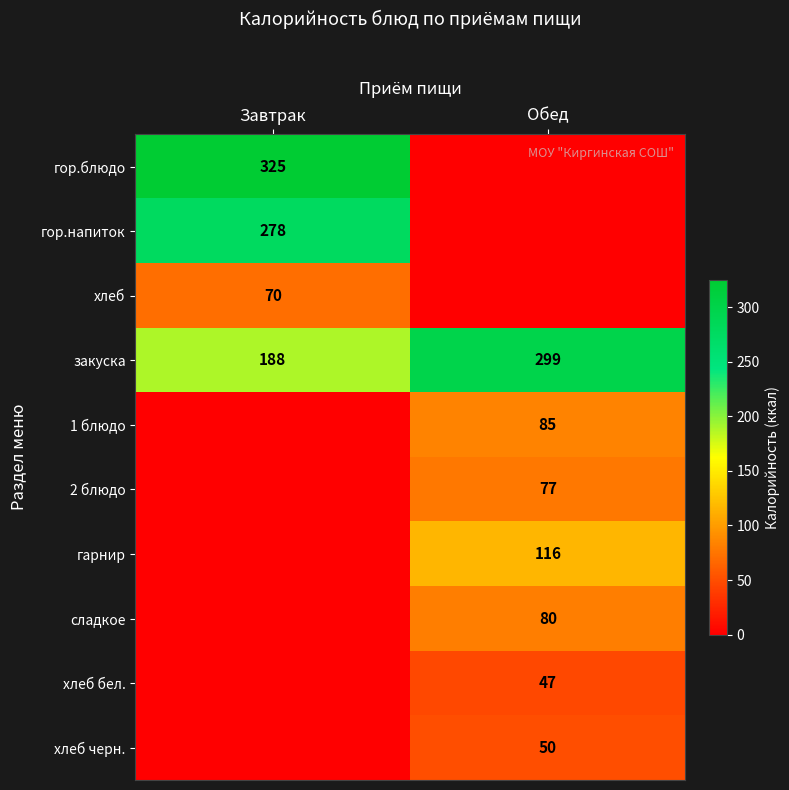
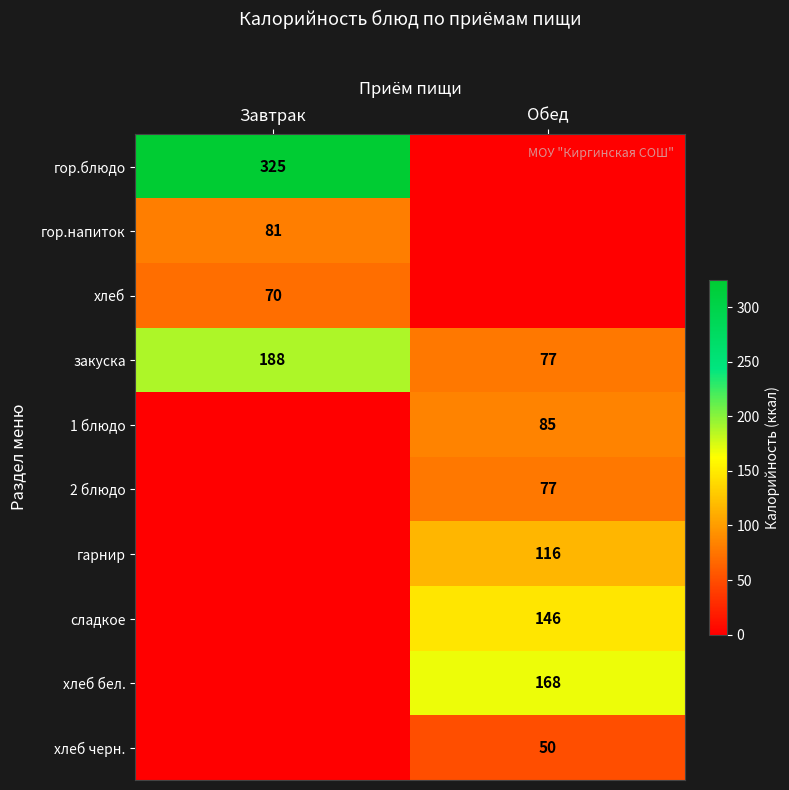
гор.напиток, Завтрак: 278 -> 81
закуска, Обед: 299 -> 77
сладкое, Обед: 80 -> 146
хлеб бел., Обед: 47 -> 168
